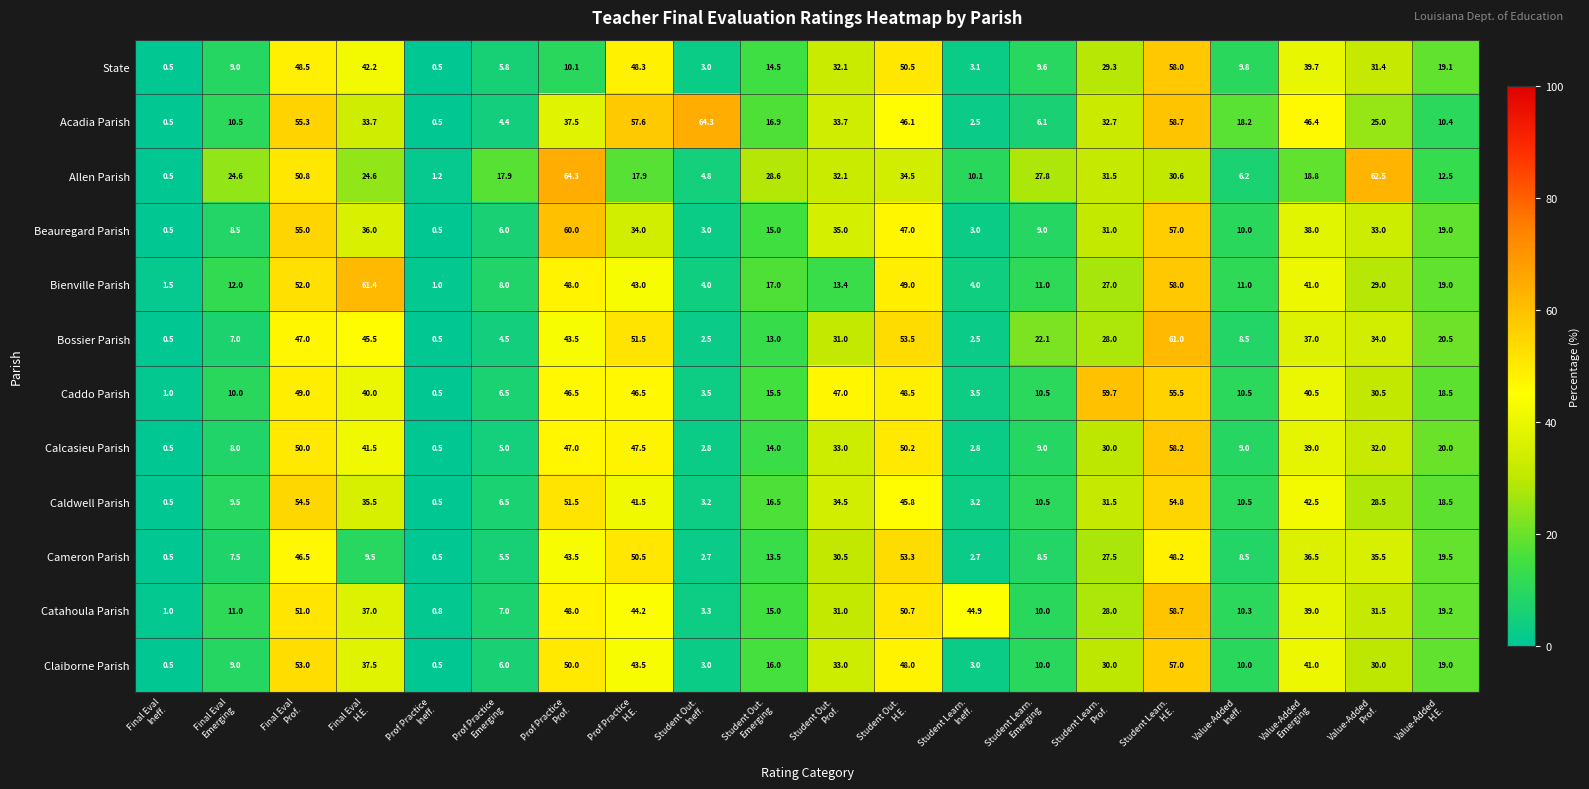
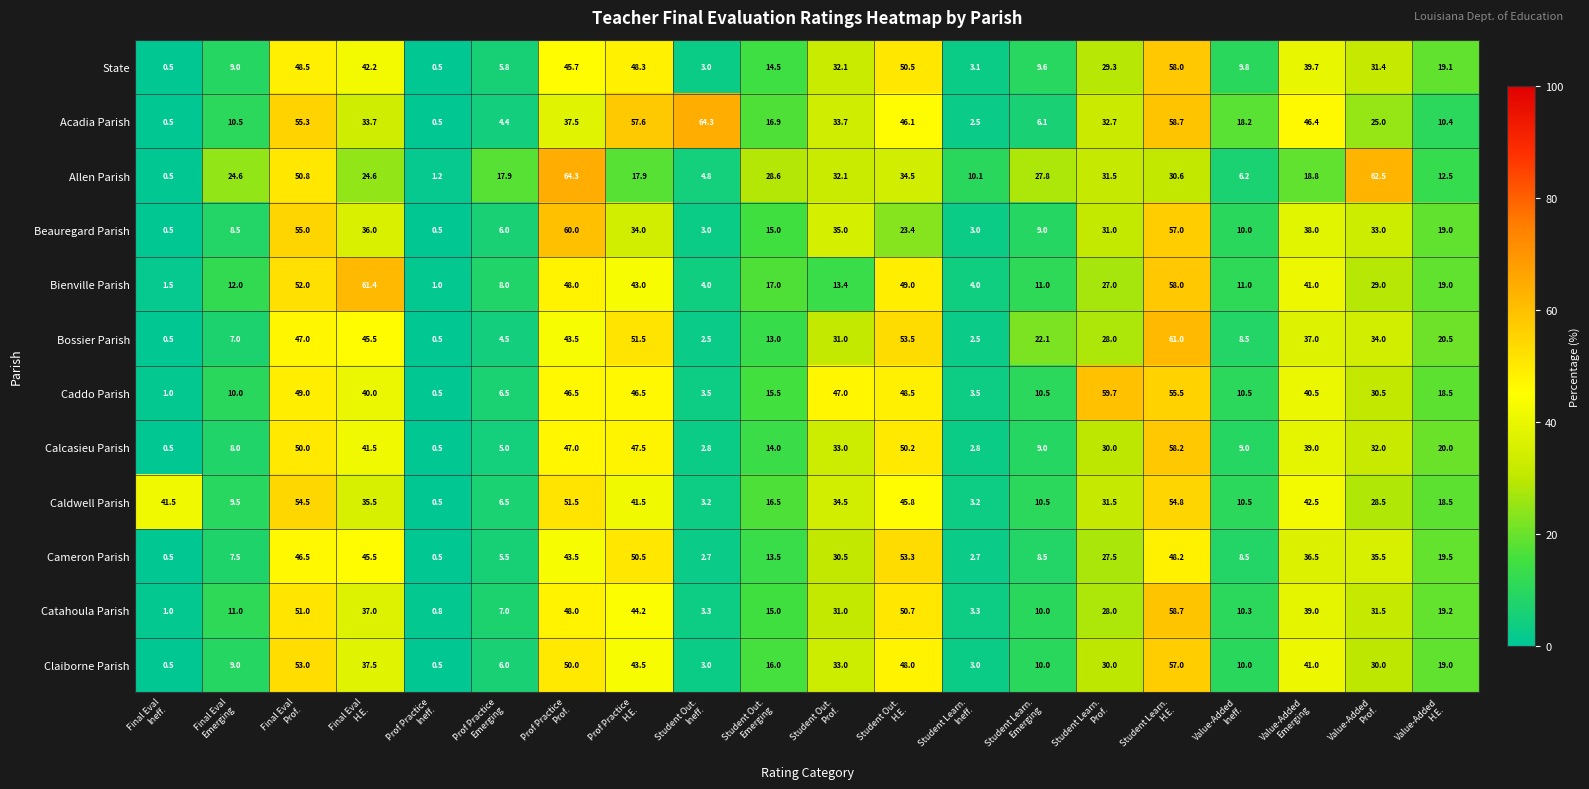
State, Prof Practice Prof.: 10.1 -> 45.7
Beauregard Parish, Student Out. H.E.: 47.0 -> 23.4
Caldwell Parish, Final Eval Ineff.: 0.5 -> 41.5
Cameron Parish, Final Eval H.E.: 9.5 -> 45.5
Catahoula Parish, Student Learn. Ineff.: 44.9 -> 3.3
